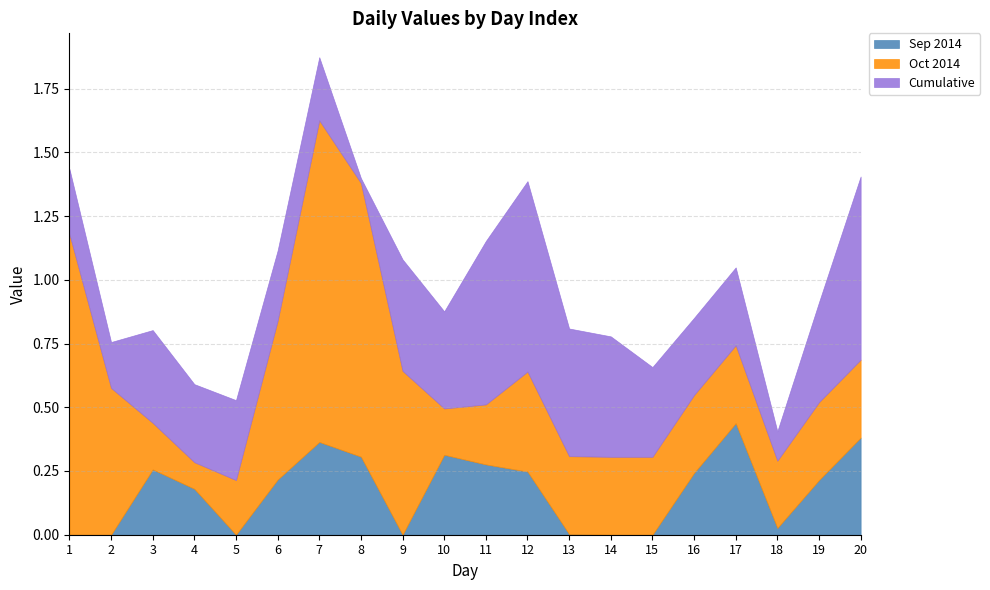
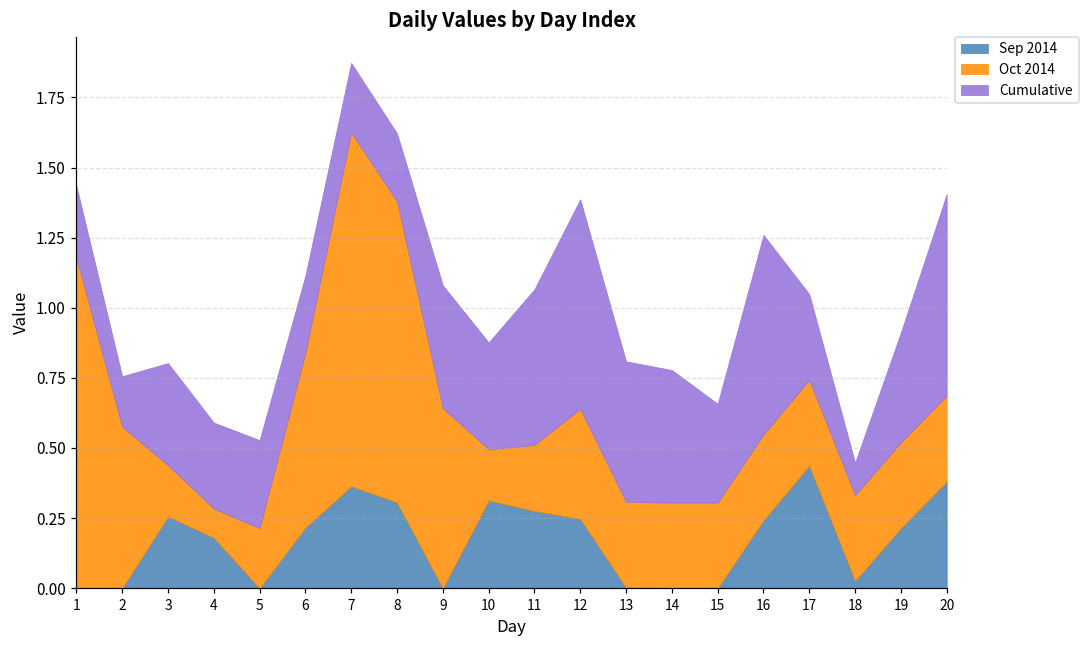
Cumulative, 8: 0.02 -> 0.24
Cumulative, 11: 0.64 -> 0.55
Cumulative, 16: 0.30 -> 0.71
Oct 2014, 18: 0.26 -> 0.31
